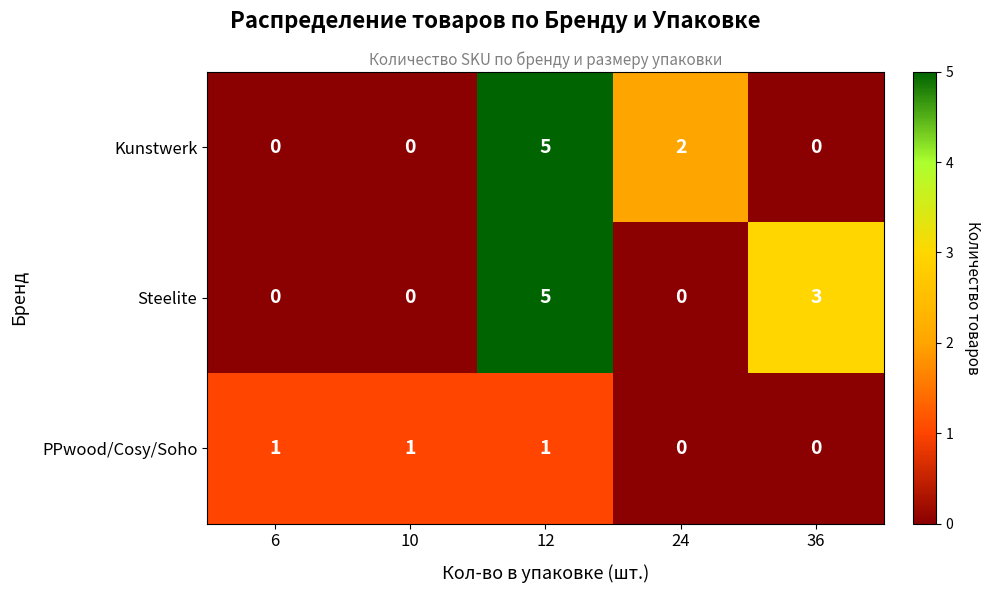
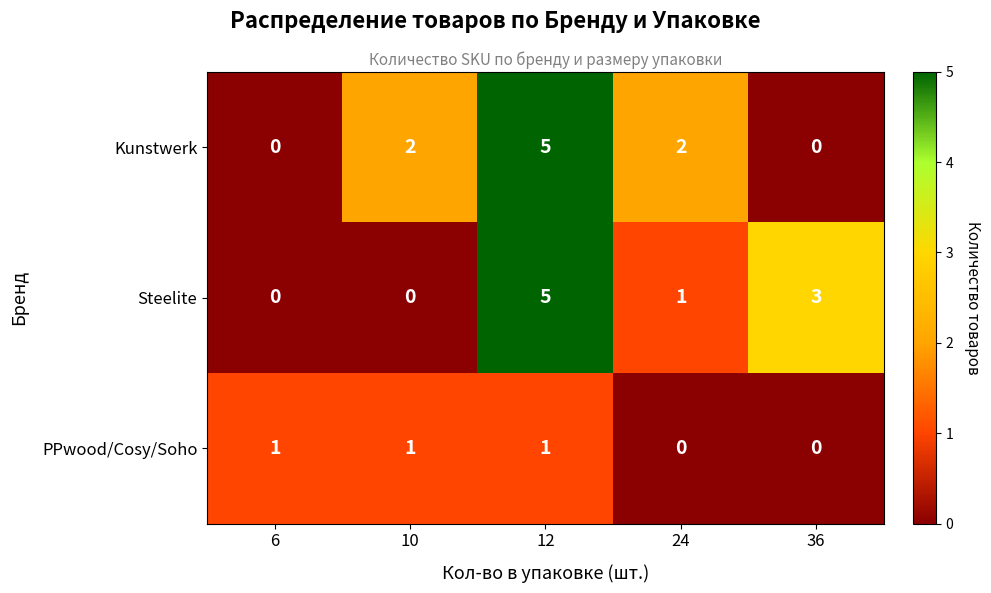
Kunstwerk, 10: 0 -> 2
Steelite, 24: 0 -> 1
